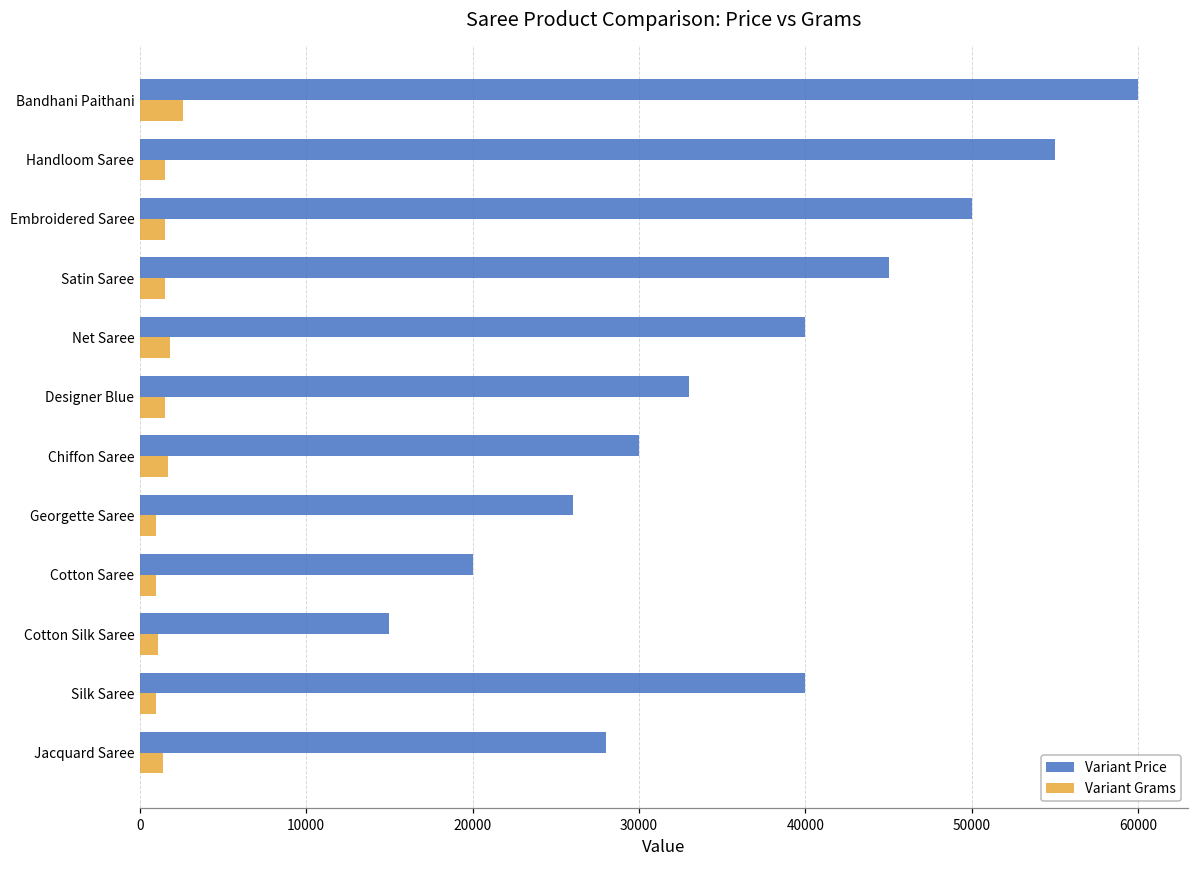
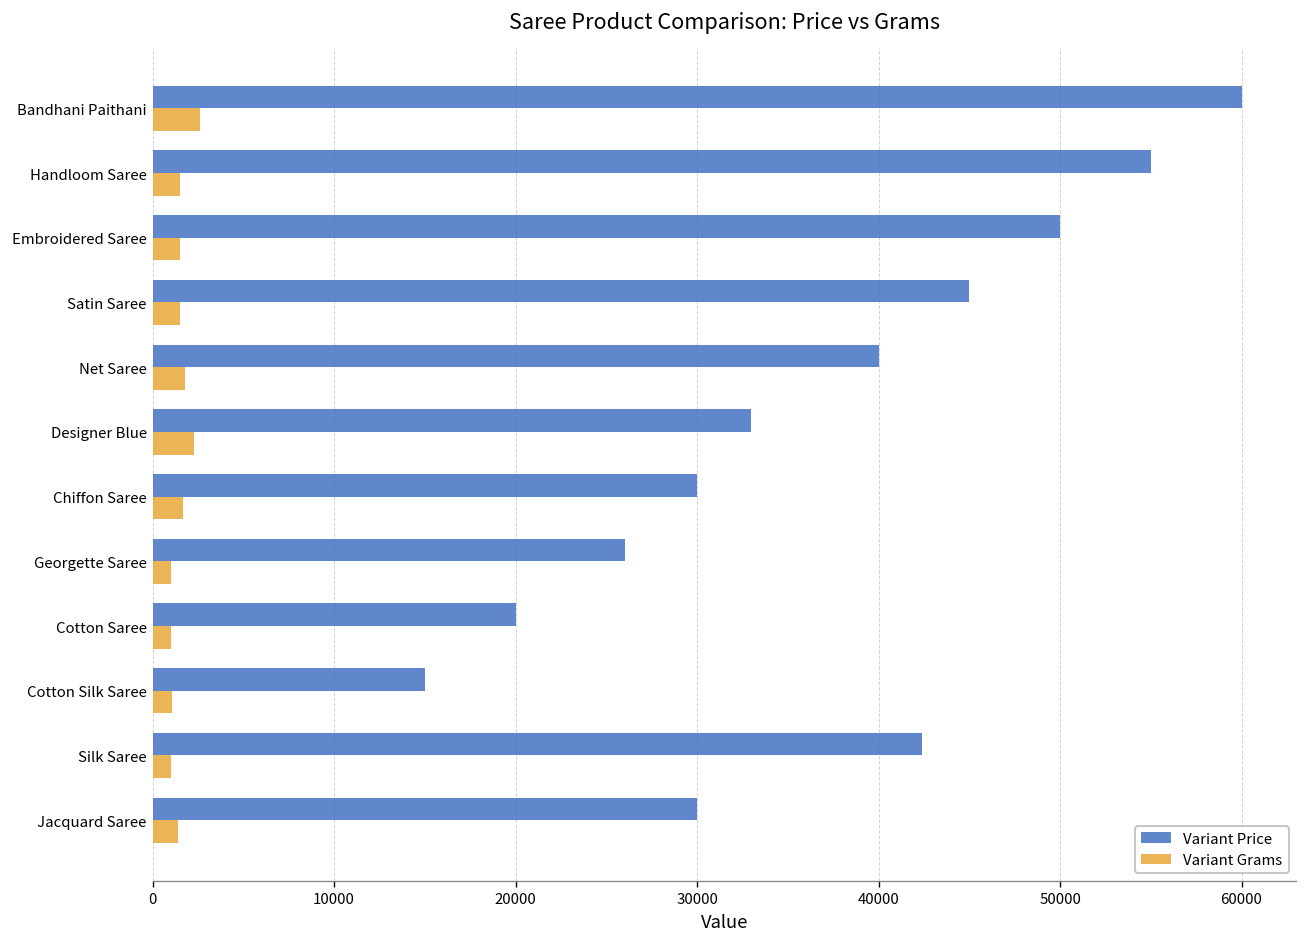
Variant Grams, Designer Blue: 1500 -> 2300
Variant Price, Silk Saree: 40000 -> 42400
Variant Price, Jacquard Saree: 28000 -> 30000
